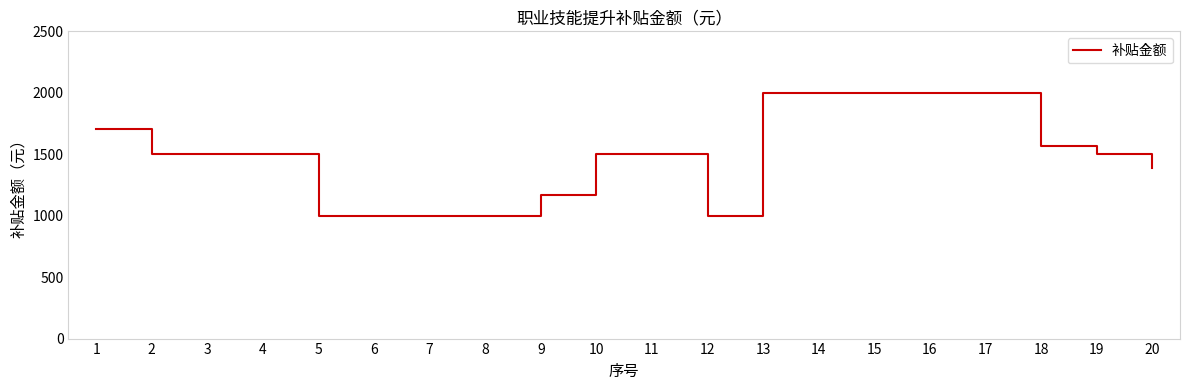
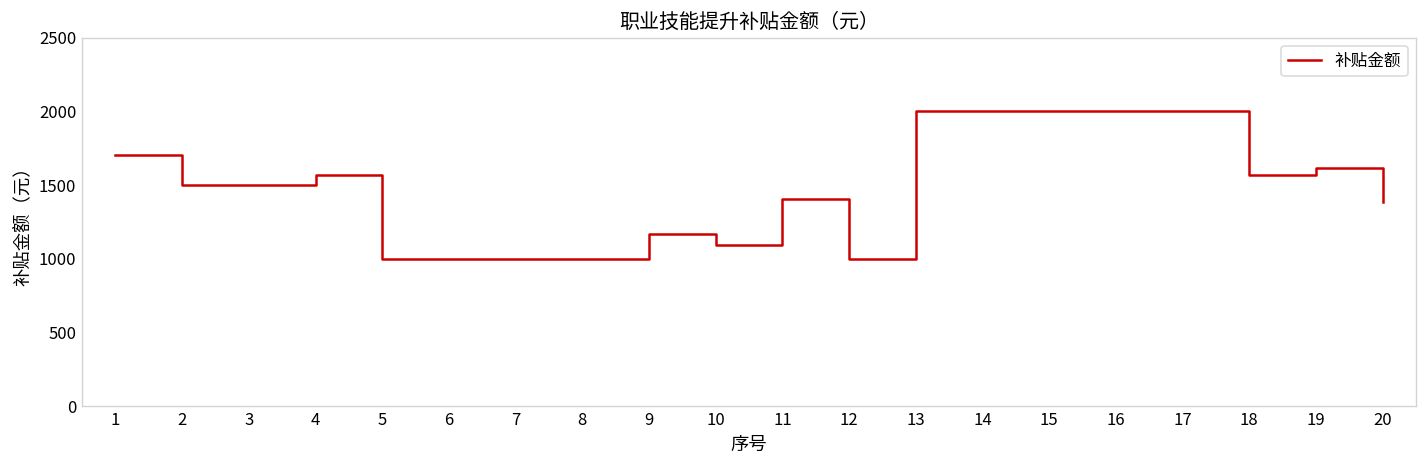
4: 1500 -> 1570
10: 1500 -> 1090
11: 1500 -> 1410
19: 1500 -> 1620
